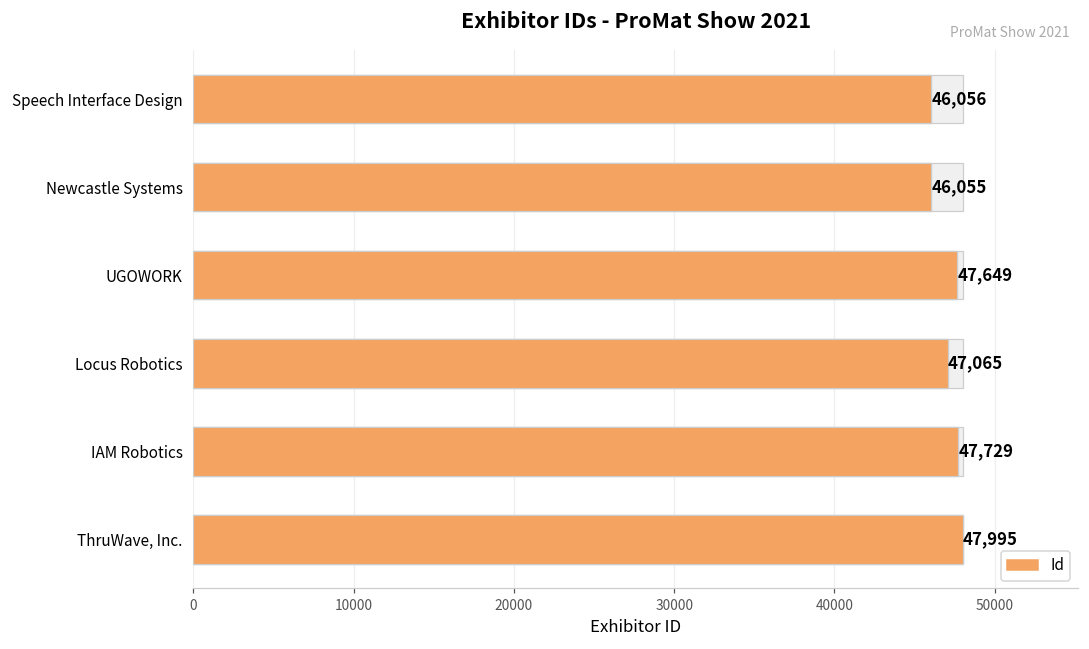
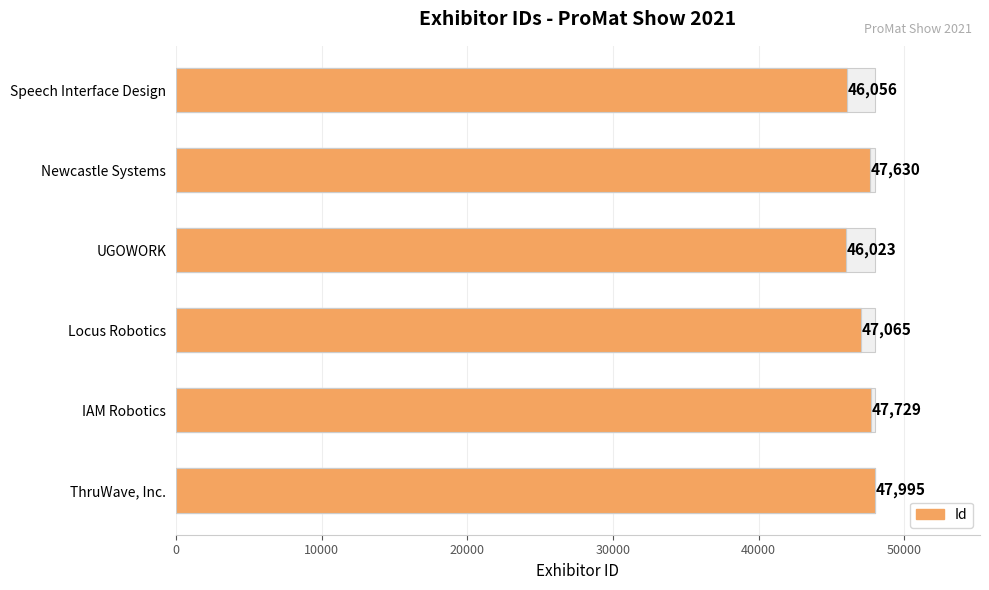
Id, Newcastle Systems: 46,055 -> 47,630
Id, UGOWORK: 47,649 -> 46,023
